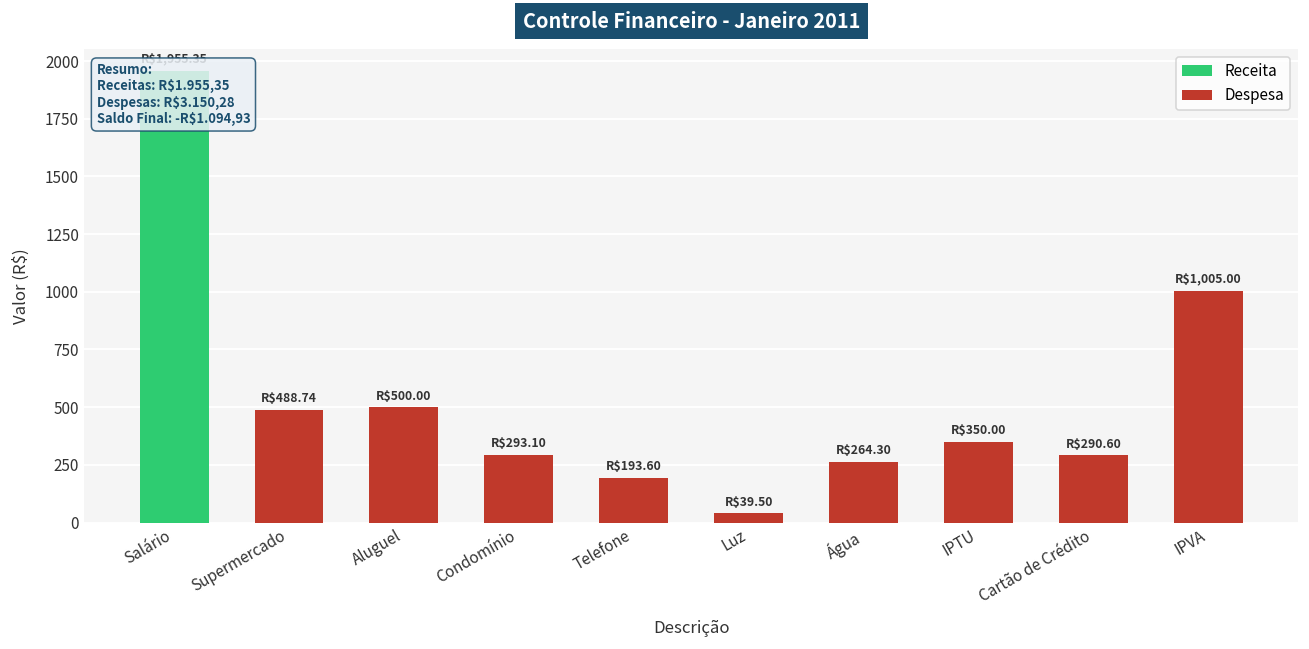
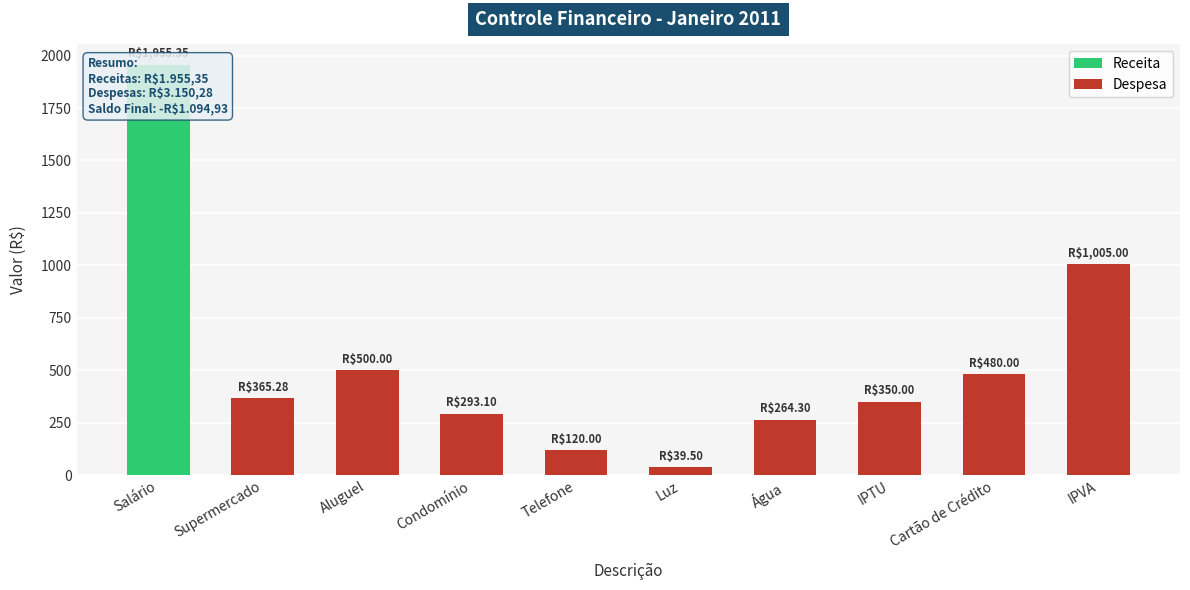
Despesa, Supermercado: $488.74 -> $365.28
Despesa, Telefone: $193.60 -> $120.00
Despesa, Cartão de Crédito: $290.60 -> $480.00
